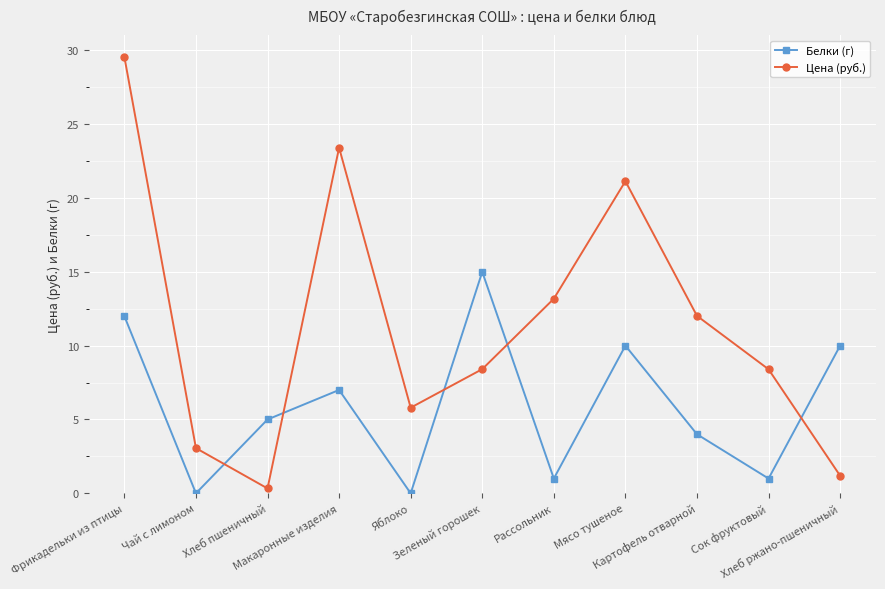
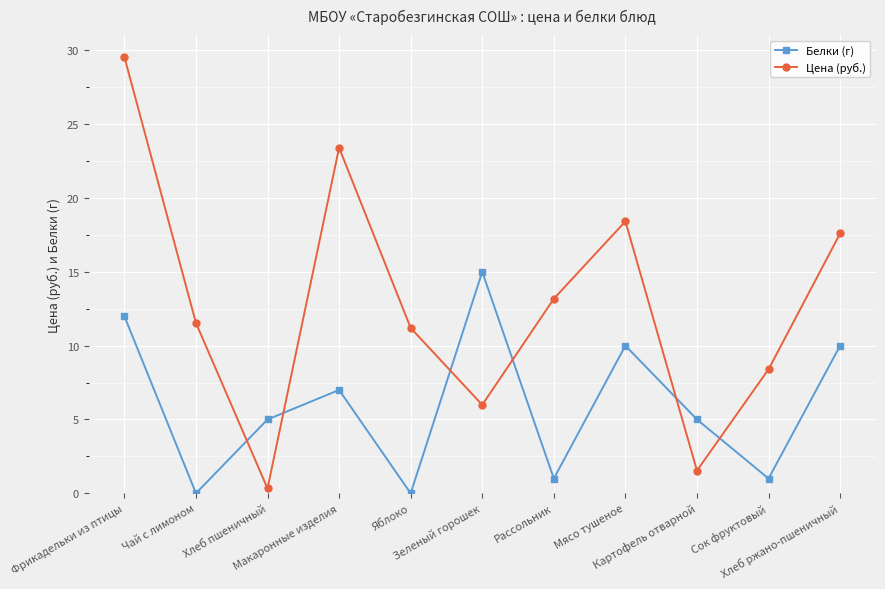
Цена (руб.), Чай с лимоном: 3.1 -> 11.5
Цена (руб.), Яблоко: 5.8 -> 11.2
Цена (руб.), Зеленый горошек: 8.4 -> 6.0
Цена (руб.), Мясо тушеное: 21.1 -> 18.4
Белки (г), Картофель отварной: 4 -> 5
Цена (руб.), Картофель отварной: 12.0 -> 1.5
Цена (руб.), Хлеб ржано-пшеничный: 1.2 -> 17.6
